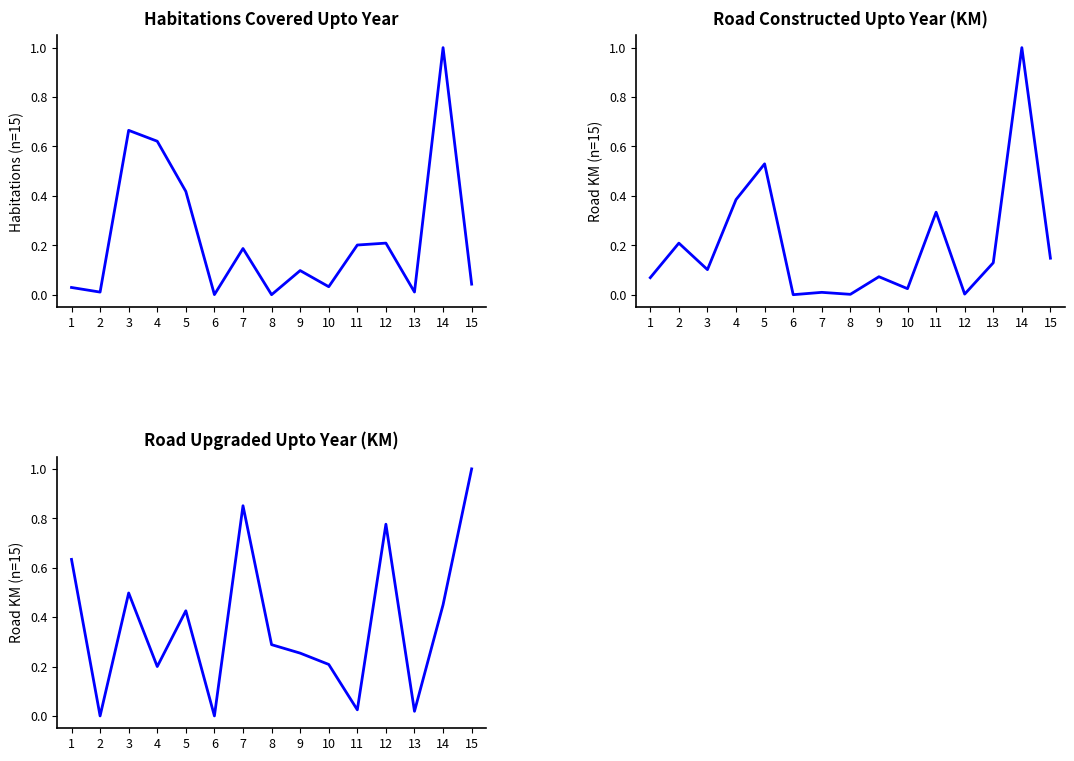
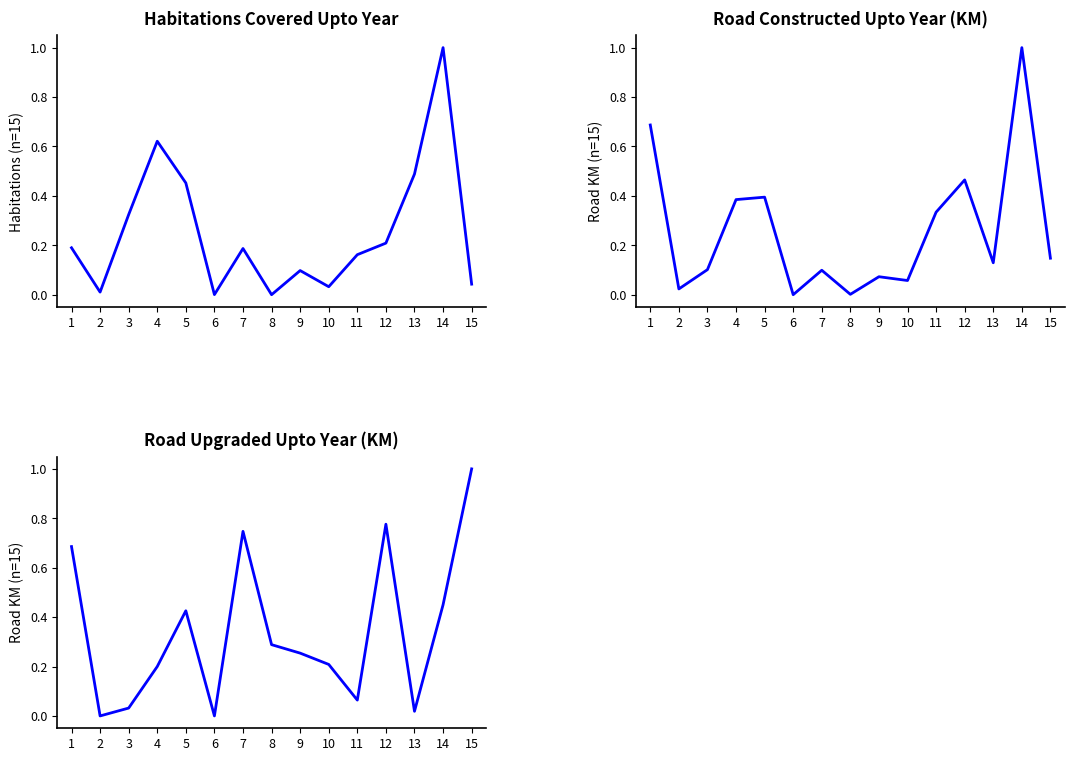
Habitations Covered Upto Year, 1: 0.03 -> 0.19
Habitations Covered Upto Year, 3: 0.67 -> 0.32
Habitations Covered Upto Year, 5: 0.42 -> 0.45
Habitations Covered Upto Year, 11: 0.20 -> 0.16
Habitations Covered Upto Year, 13: 0.01 -> 0.49
Road Constructed Upto Year (KM), 1: 0.07 -> 0.69
Road Constructed Upto Year (KM), 2: 0.21 -> 0.02
Road Constructed Upto Year (KM), 5: 0.53 -> 0.39
Road Constructed Upto Year (KM), 7: 0.01 -> 0.10
Road Constructed Upto Year (KM), 10: 0.02 -> 0.06
Road Constructed Upto Year (KM), 12: 0.00 -> 0.46
Road Upgraded Upto Year (KM), 1: 0.63 -> 0.69
Road Upgraded Upto Year (KM), 3: 0.50 -> 0.03
Road Upgraded Upto Year (KM), 7: 0.85 -> 0.75
Road Upgraded Upto Year (KM), 11: 0.02 -> 0.06
